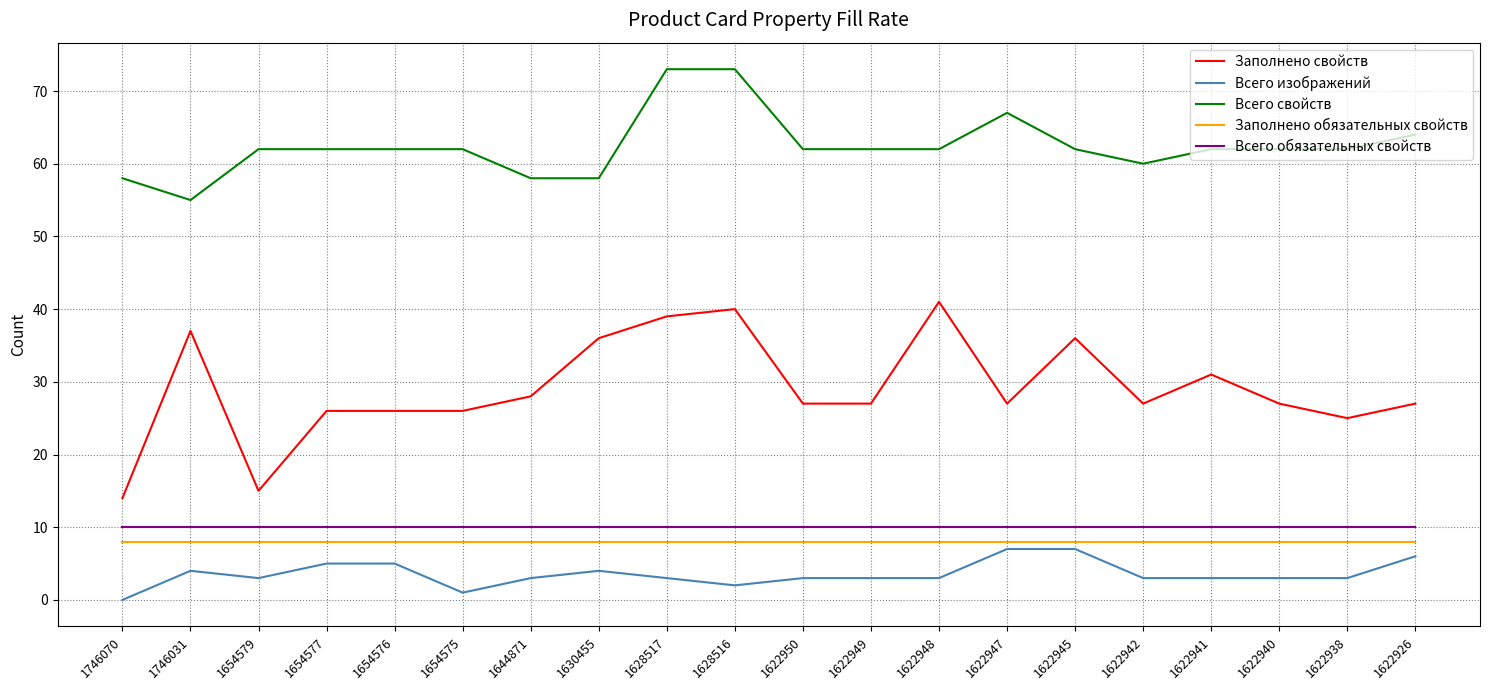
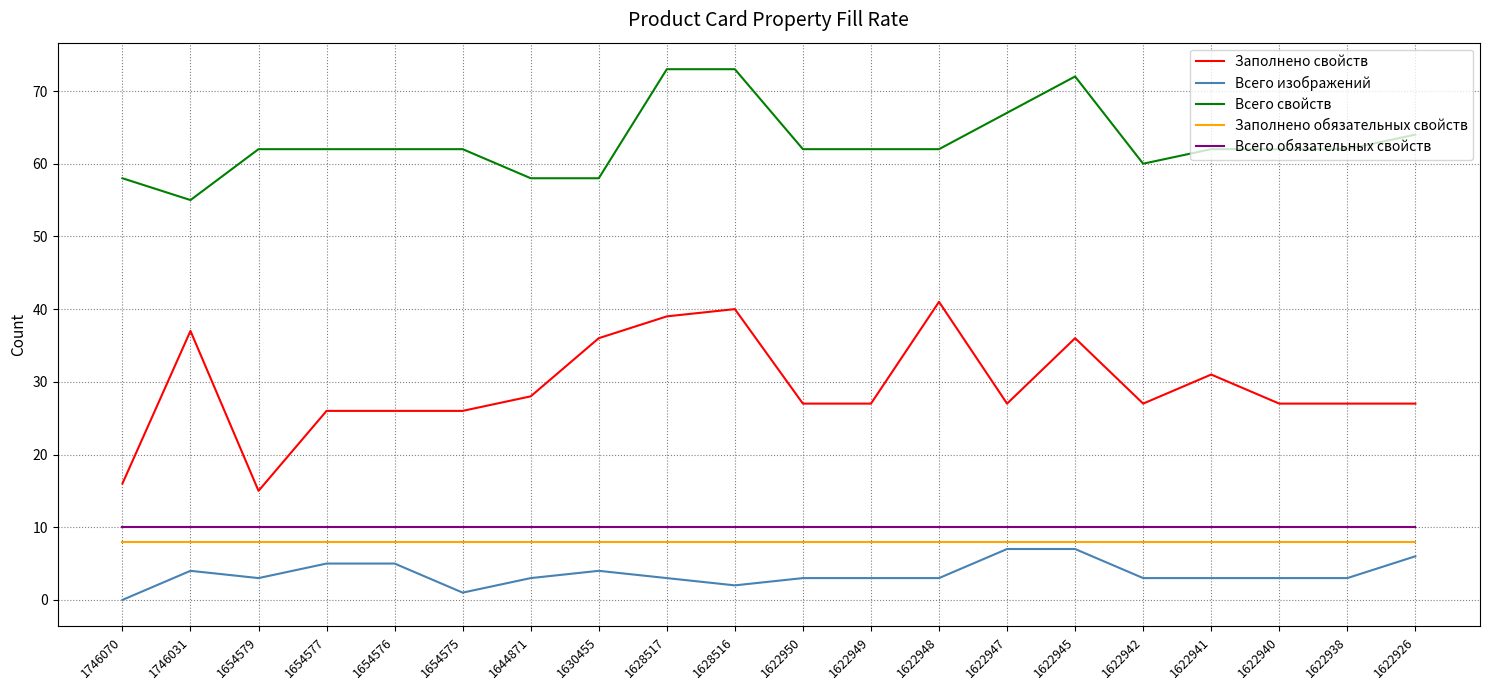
Заполнено свойств, 1746070: 14 -> 16
Всего свойств, 1622945: 62 -> 72
Заполнено свойств, 1622938: 25 -> 27
